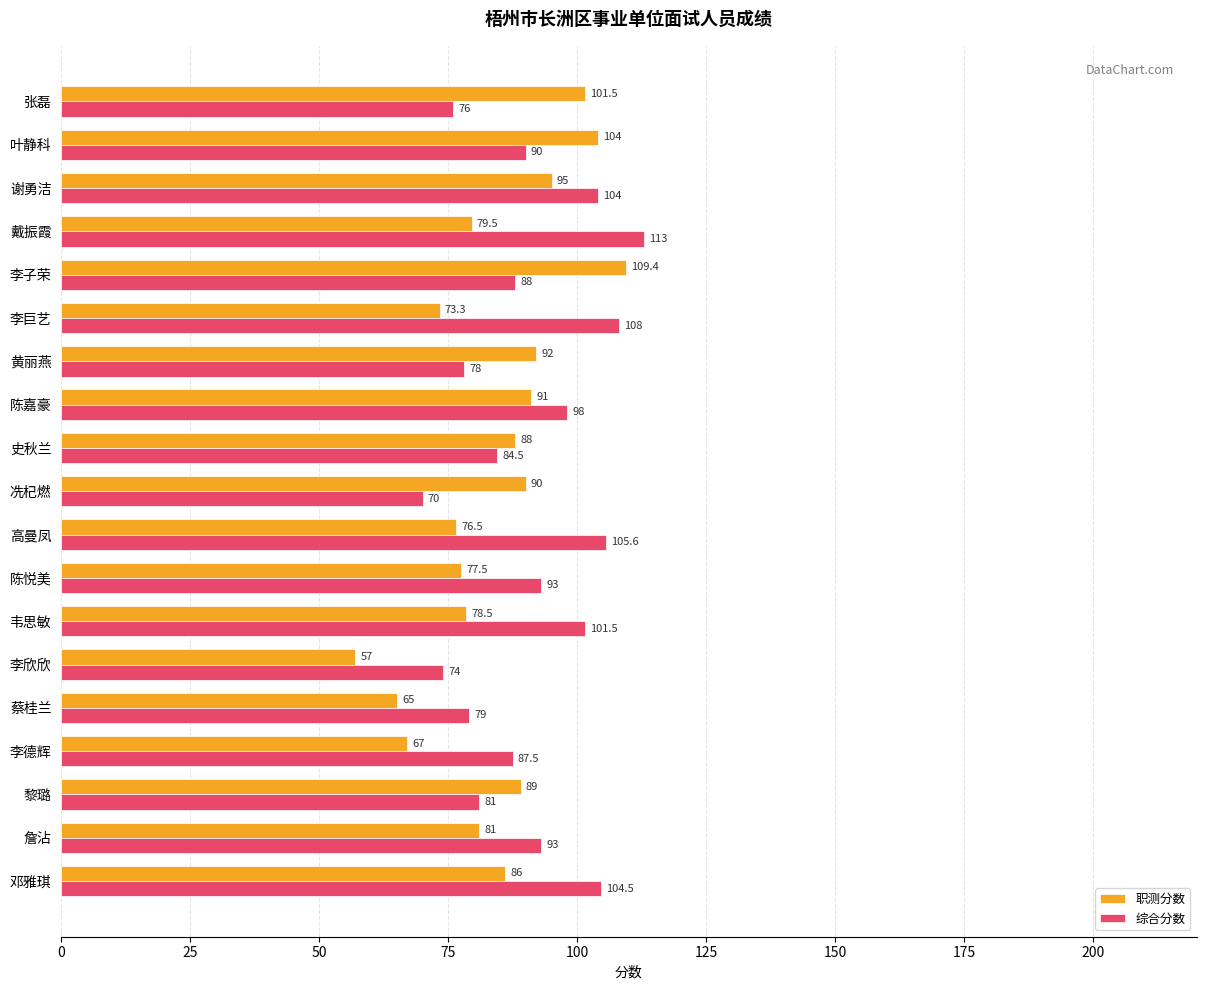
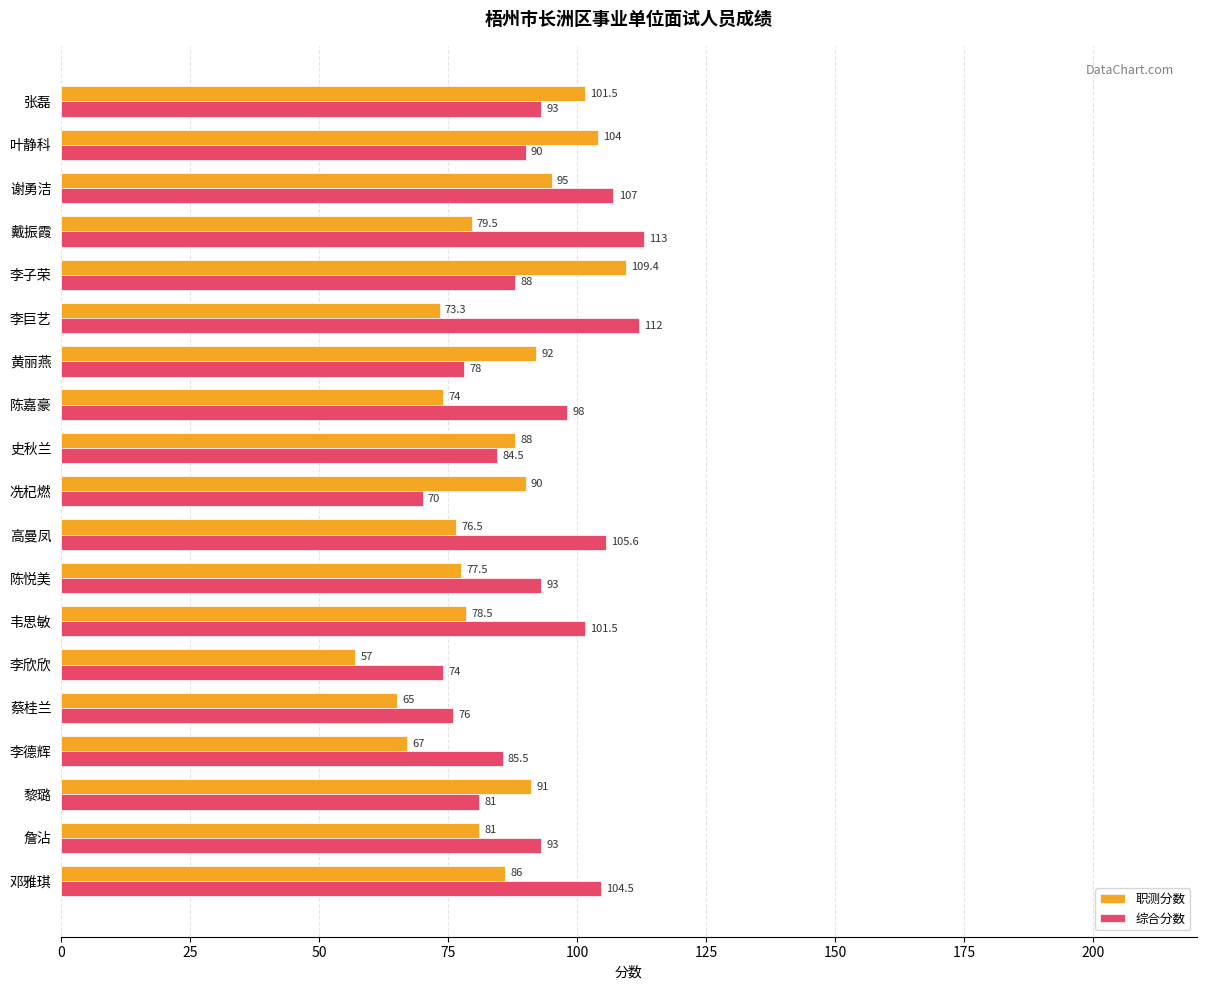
综合分数, 张磊: 76 -> 93
综合分数, 谢勇洁: 104 -> 107
综合分数, 李巨艺: 108 -> 112
职测分数, 陈嘉豪: 91 -> 74
综合分数, 蔡桂兰: 79 -> 76
综合分数, 李德辉: 87.5 -> 85.5
职测分数, 黎璐: 89 -> 91
